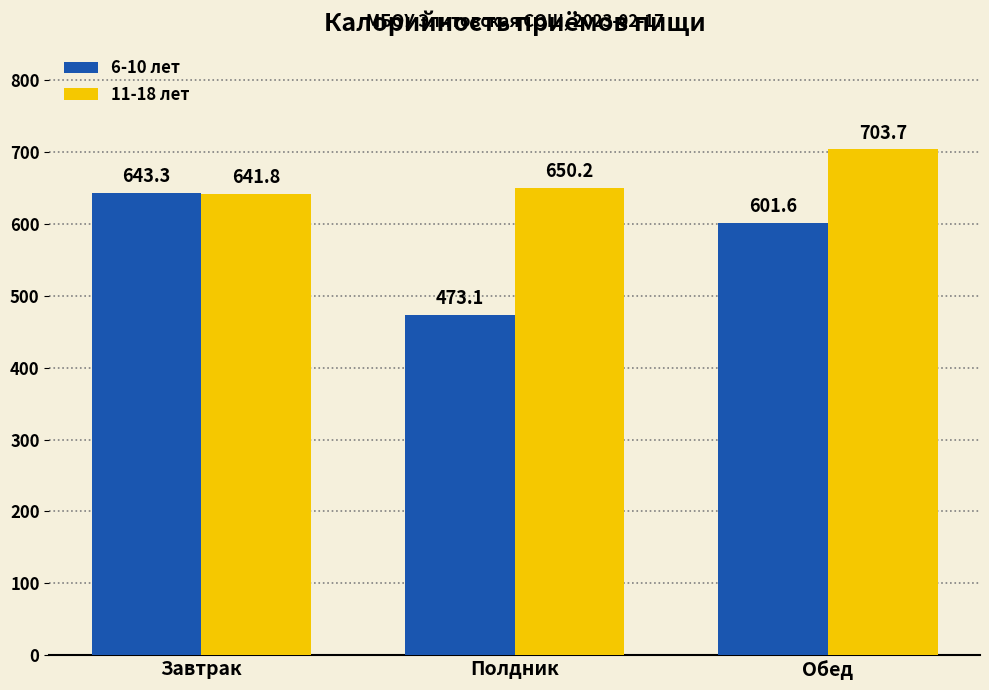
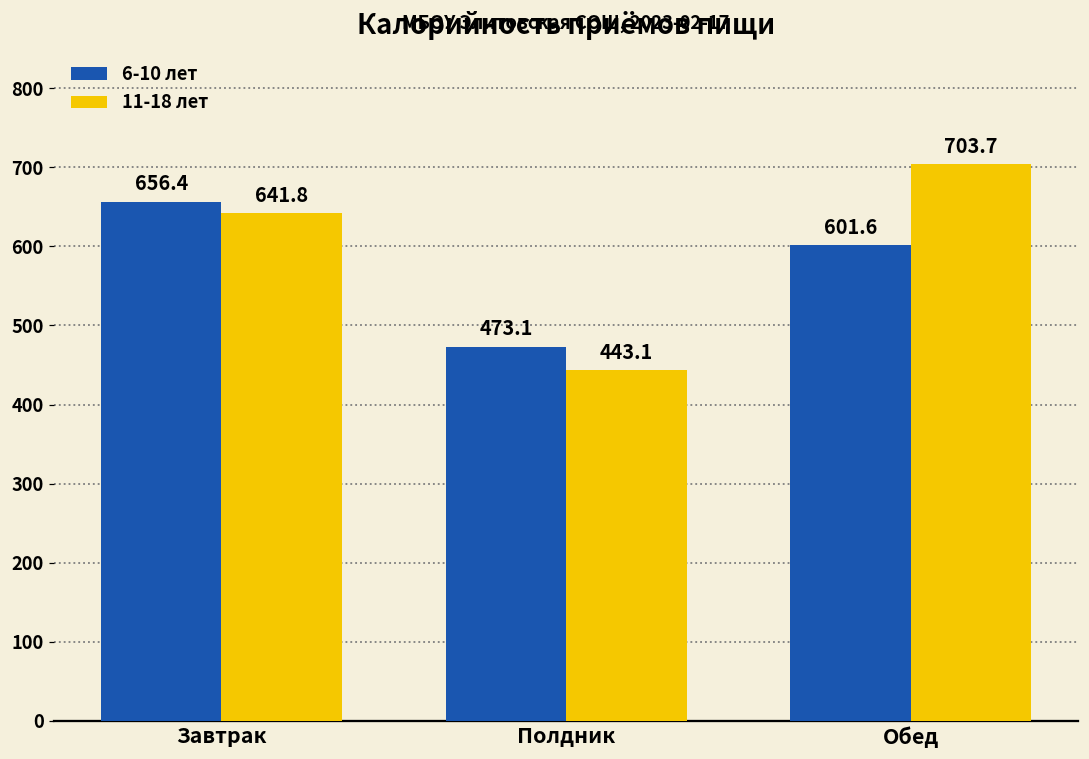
6-10 лет, Завтрак: 643.3 -> 656.4
11-18 лет, Полдник: 650.2 -> 443.1
